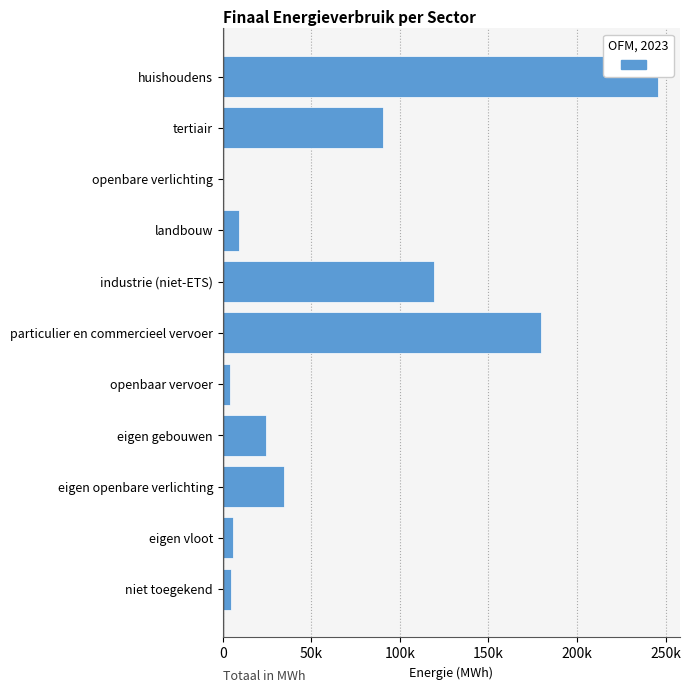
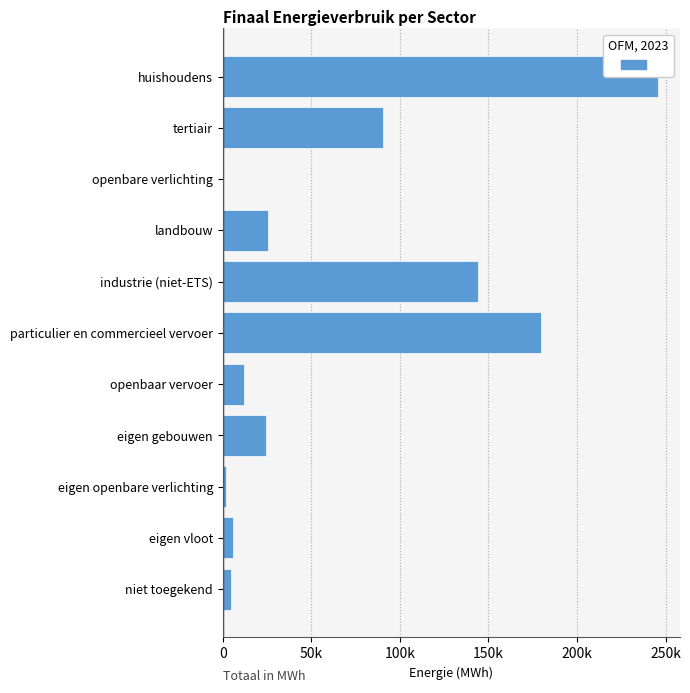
landbouw: 9000 -> 26000
industrie (niet-ETS): 119000 -> 144000
openbaar vervoer: 4000 -> 12000
eigen openbare verlichting: 35000 -> 2000
